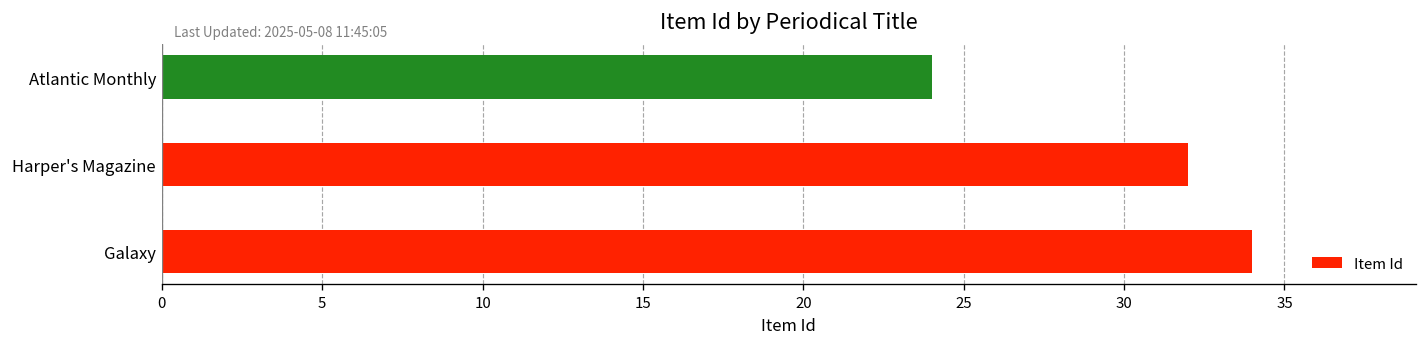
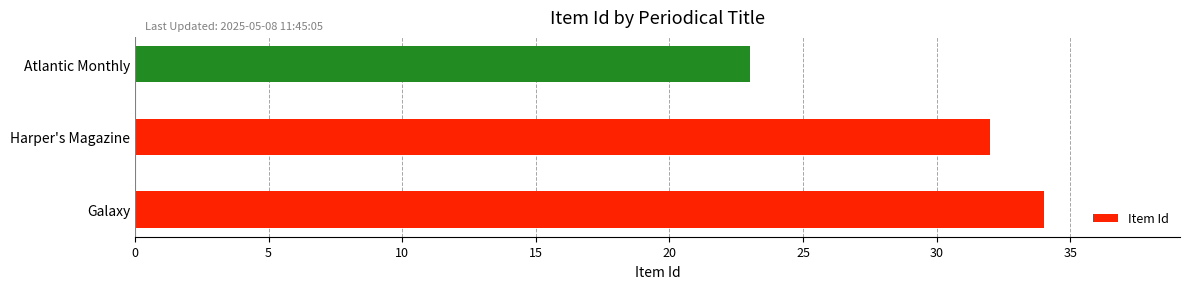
Atlantic Monthly: 24 -> 23
